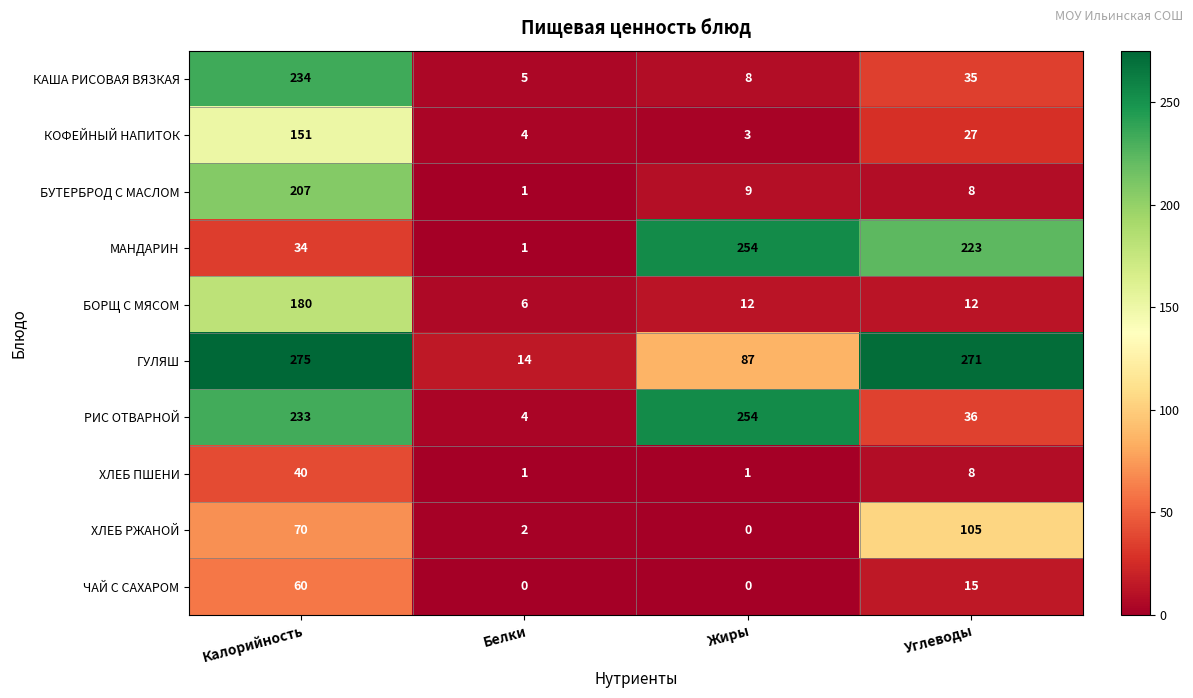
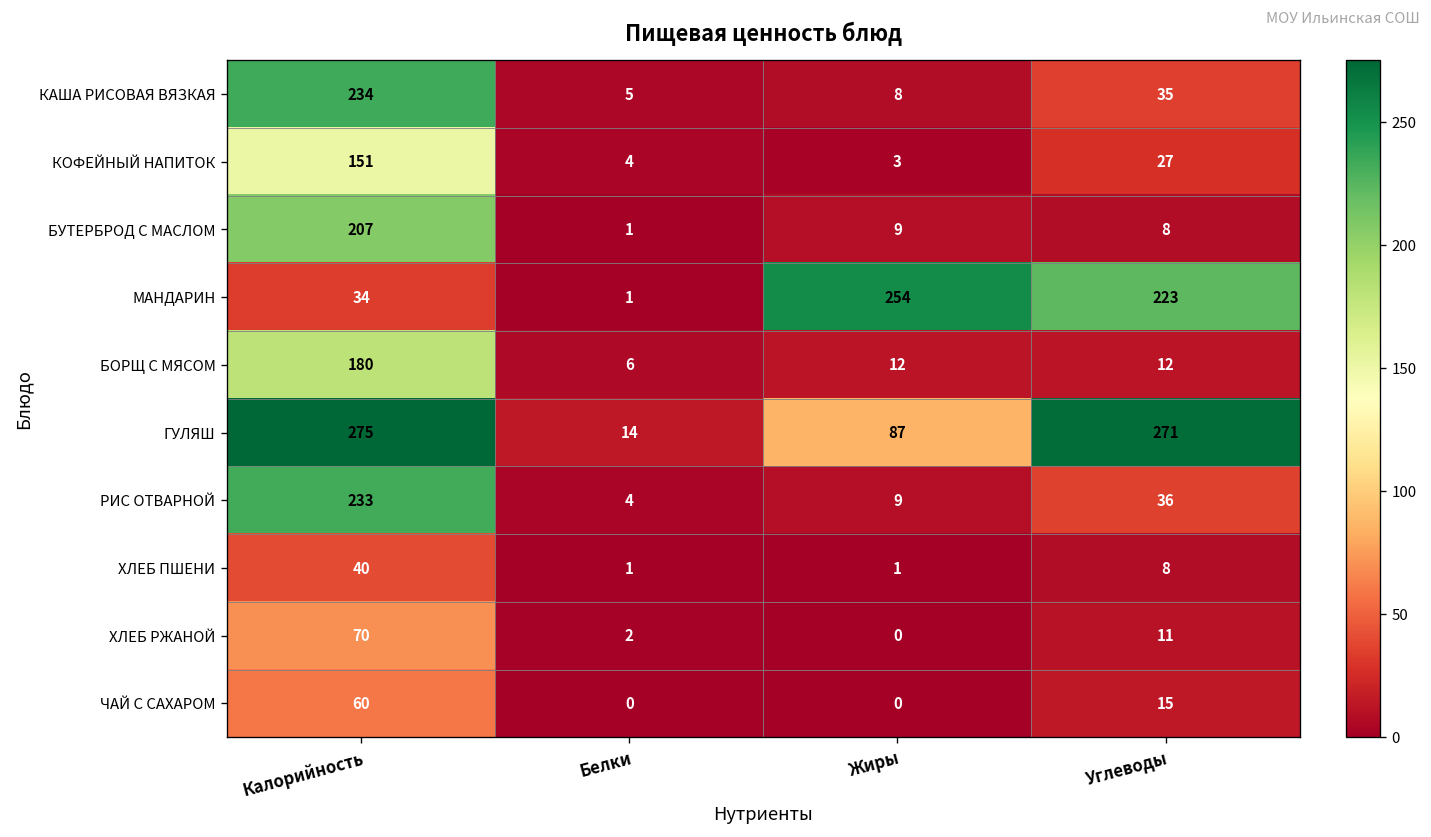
РИС ОТВАРНОЙ, Жиры: 254 -> 9
ХЛЕБ РЖАНОЙ, Углеводы: 105 -> 11
